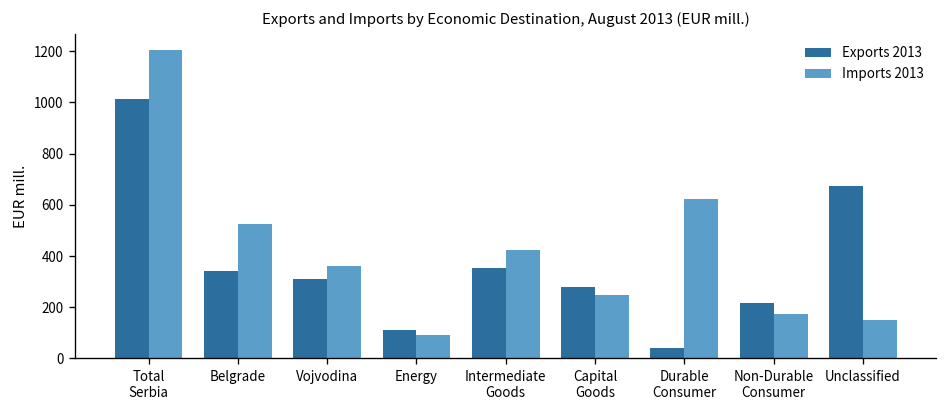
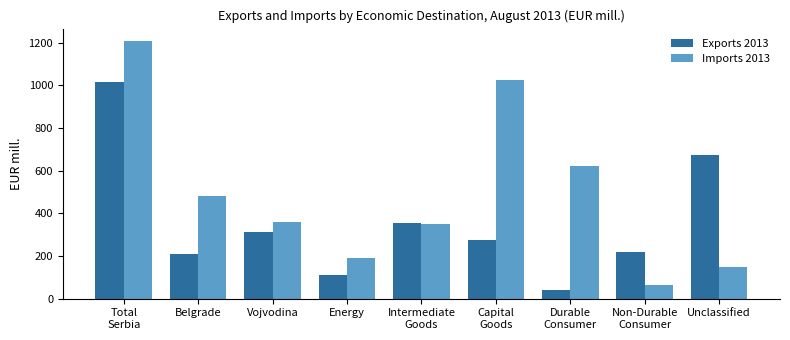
Exports 2013, Belgrade: 340 -> 210
Imports 2013, Belgrade: 530 -> 480
Imports 2013, Energy: 90 -> 190
Imports 2013, Intermediate Goods: 420 -> 350
Imports 2013, Capital Goods: 250 -> 1030
Imports 2013, Non-Durable Consumer: 170 -> 60
